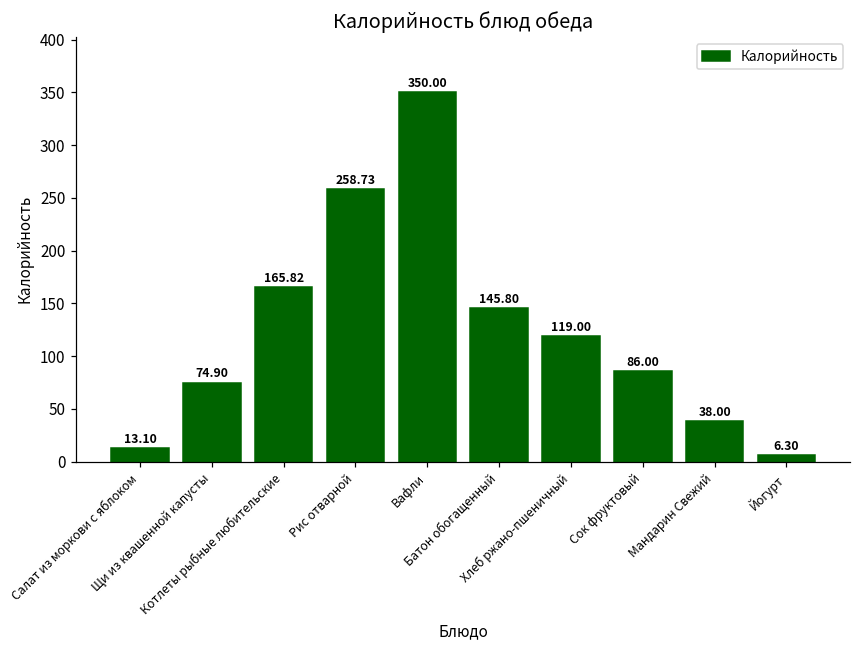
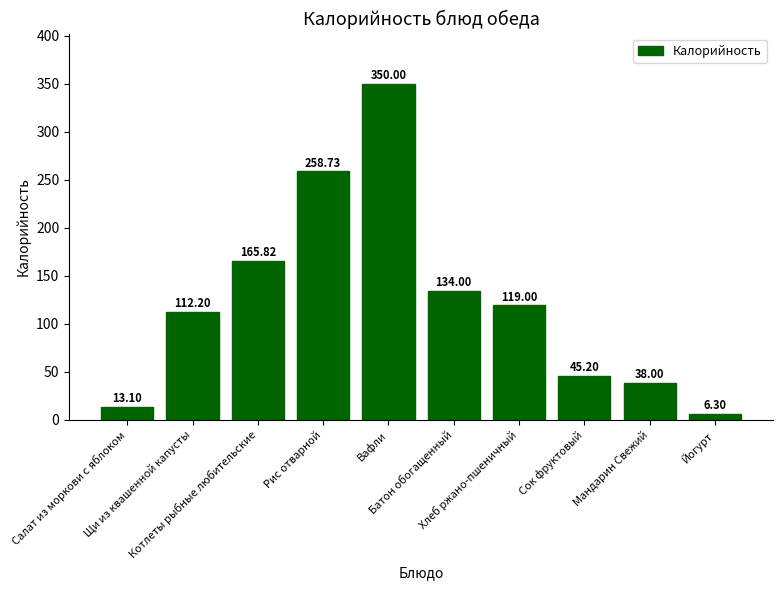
Щи из квашенной капусты: 74.90 -> 112.20
Батон обогащенный: 145.80 -> 134.00
Сок фруктовый: 86.00 -> 45.20
